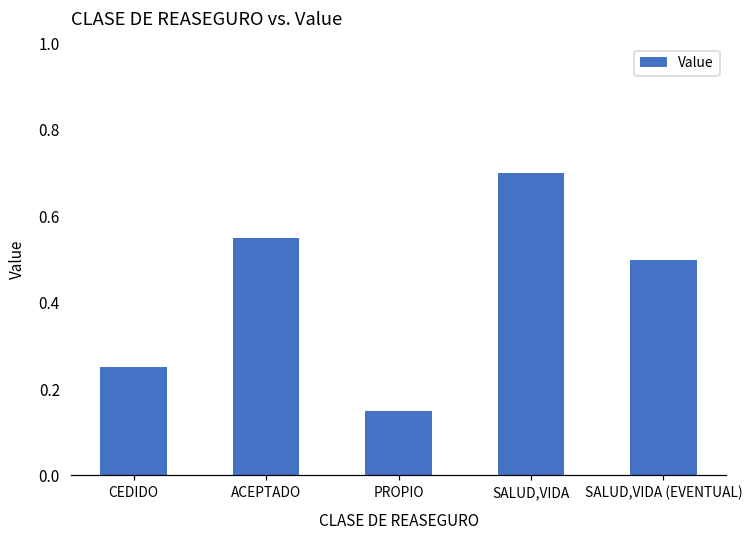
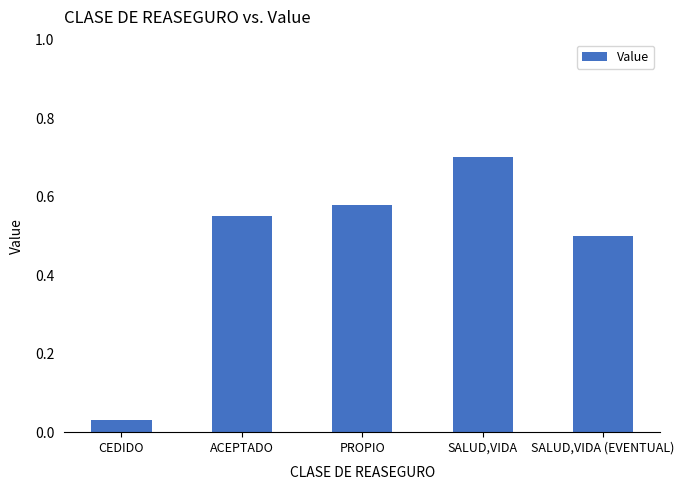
CEDIDO: 0.25 -> 0.03
PROPIO: 0.15 -> 0.58
